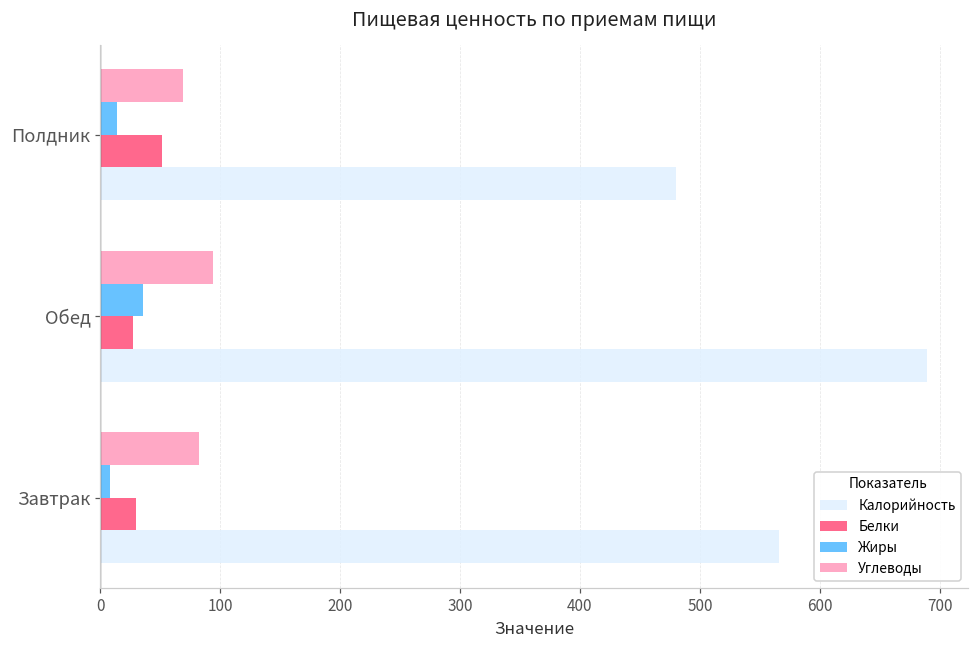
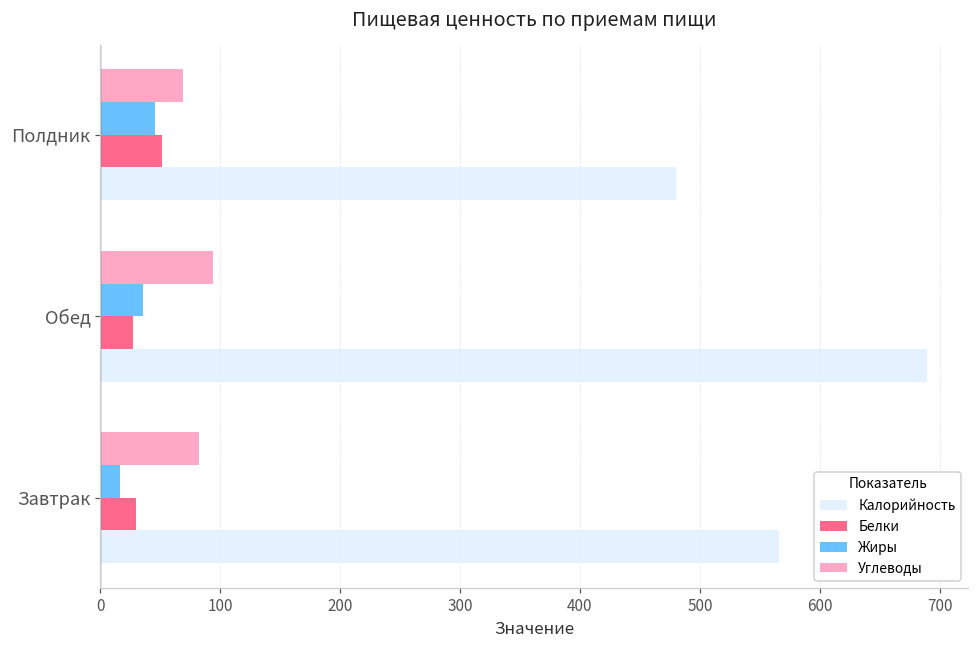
Жиры, Полдник: 14 -> 45
Жиры, Завтрак: 8 -> 16
